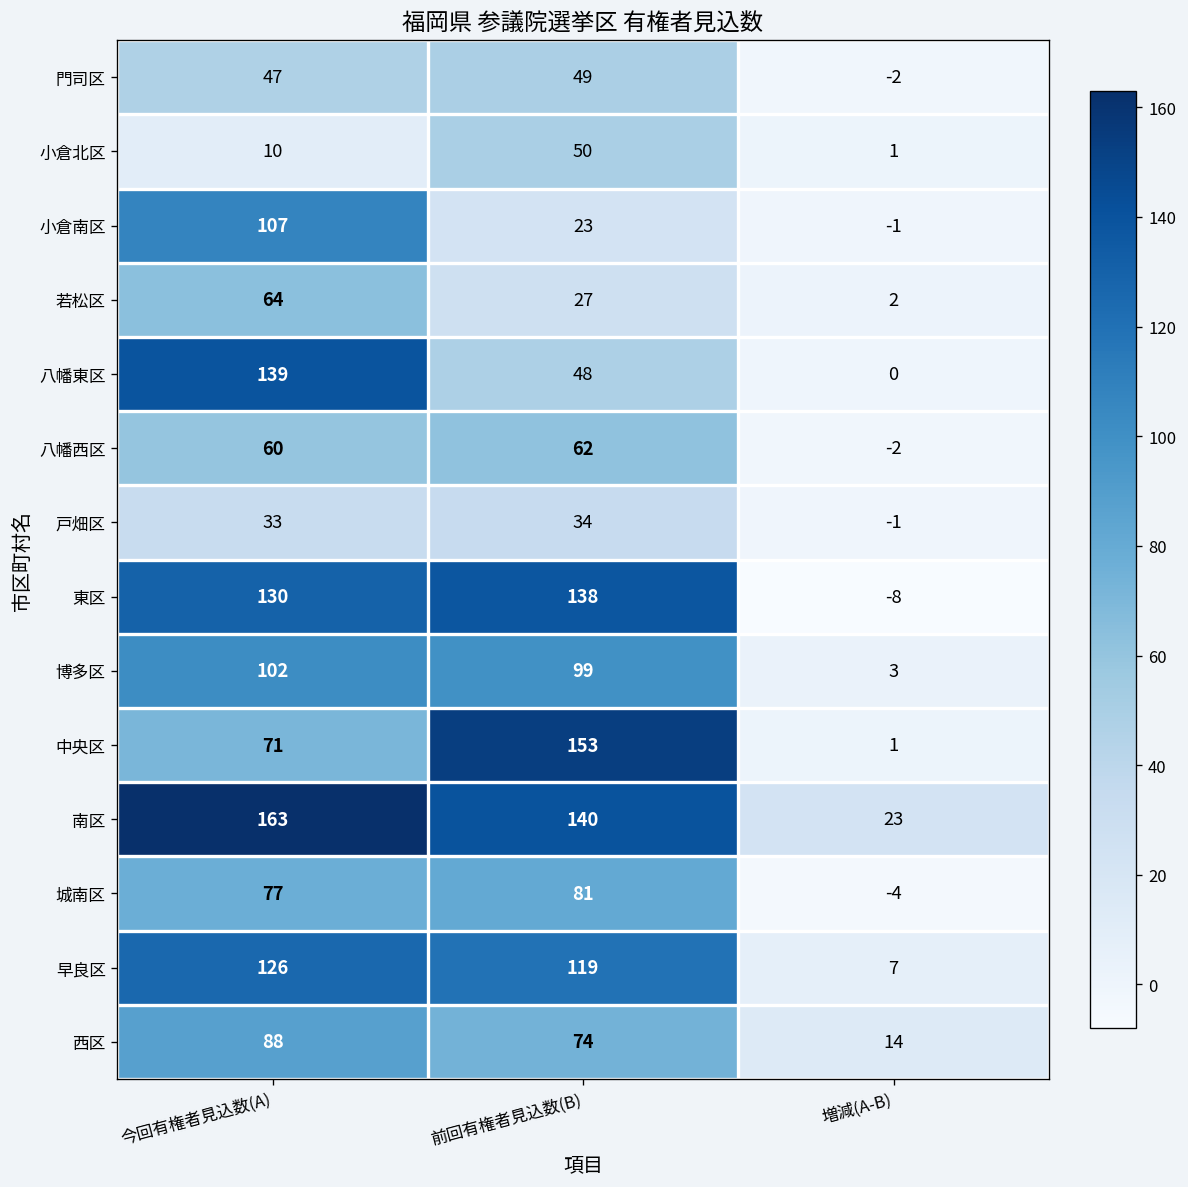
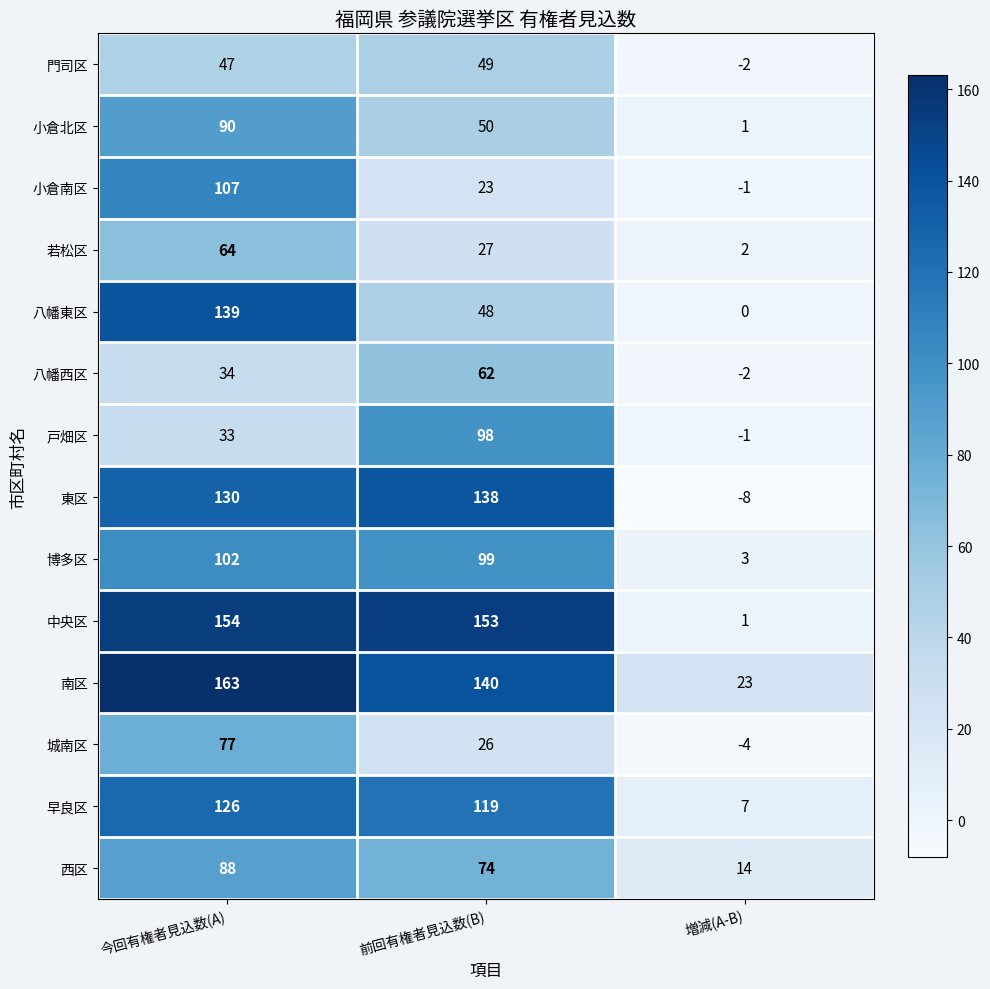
小倉北区, 今回有権者見込数(A): 10 -> 90
八幡西区, 今回有権者見込数(A): 60 -> 34
戸畑区, 前回有権者見込数(B): 34 -> 98
中央区, 今回有権者見込数(A): 71 -> 154
城南区, 前回有権者見込数(B): 81 -> 26
